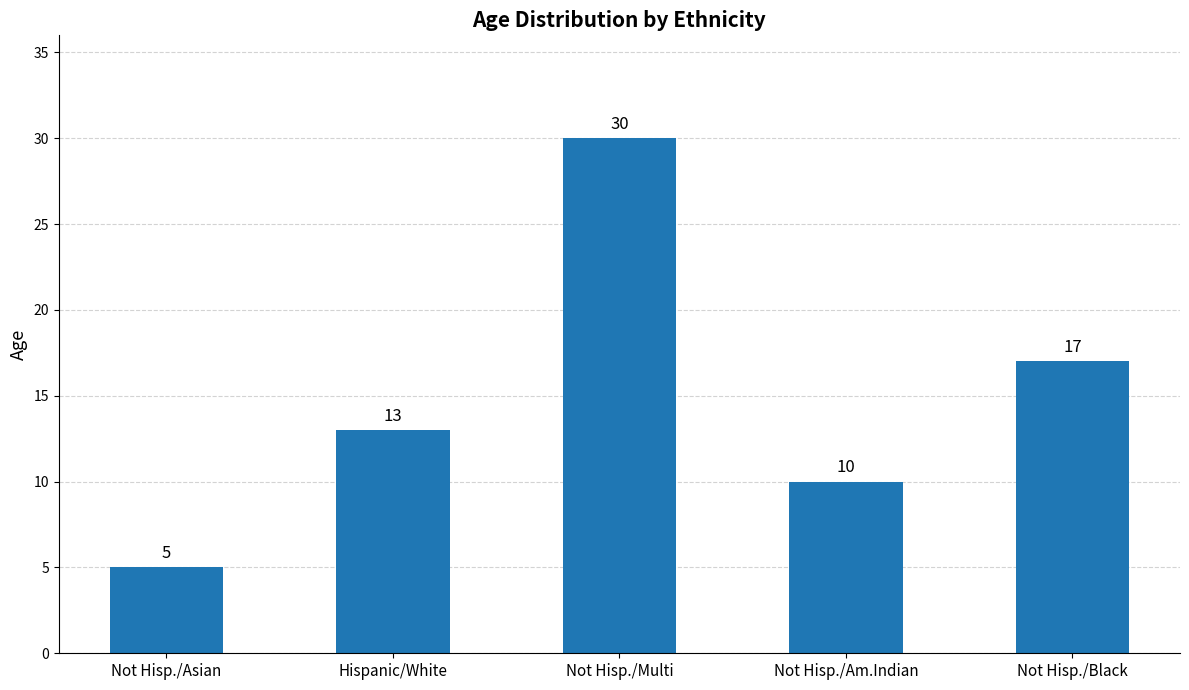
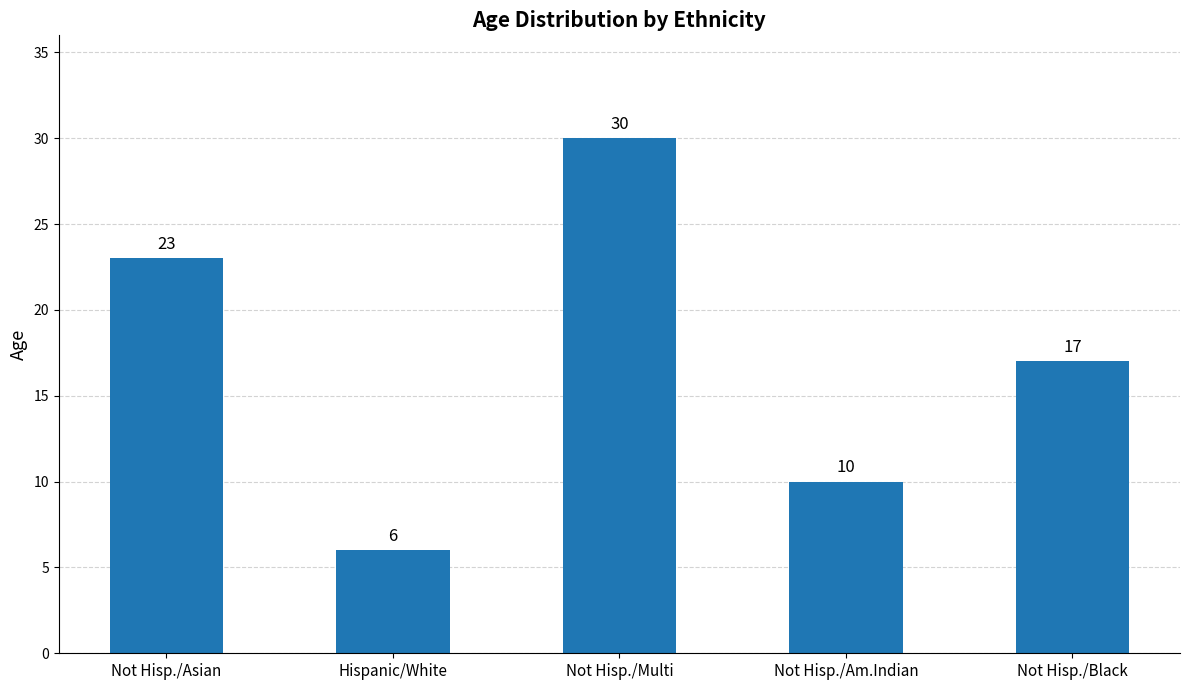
Not Hisp./Asian: 5 -> 23
Hispanic/White: 13 -> 6
